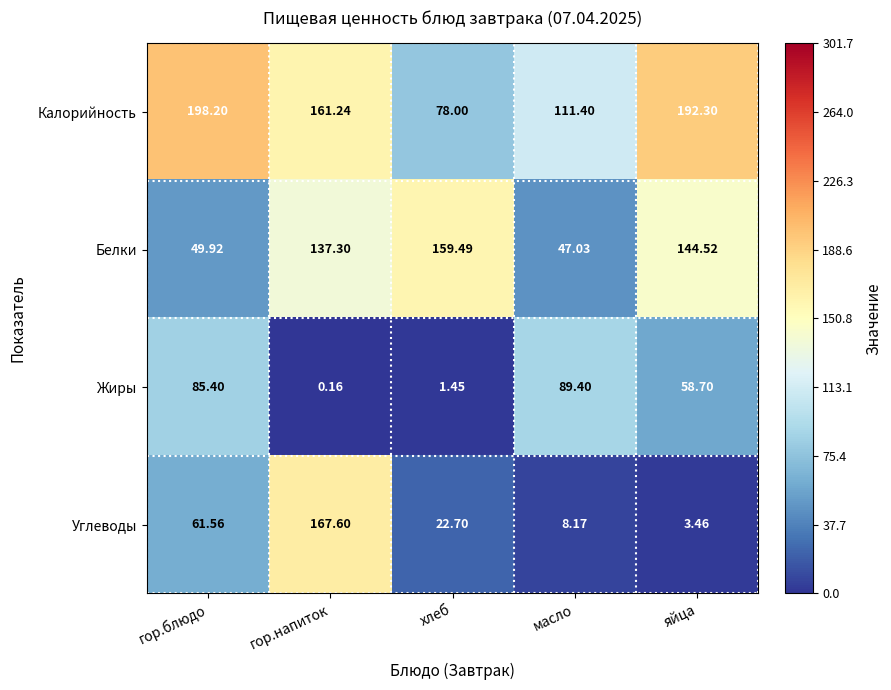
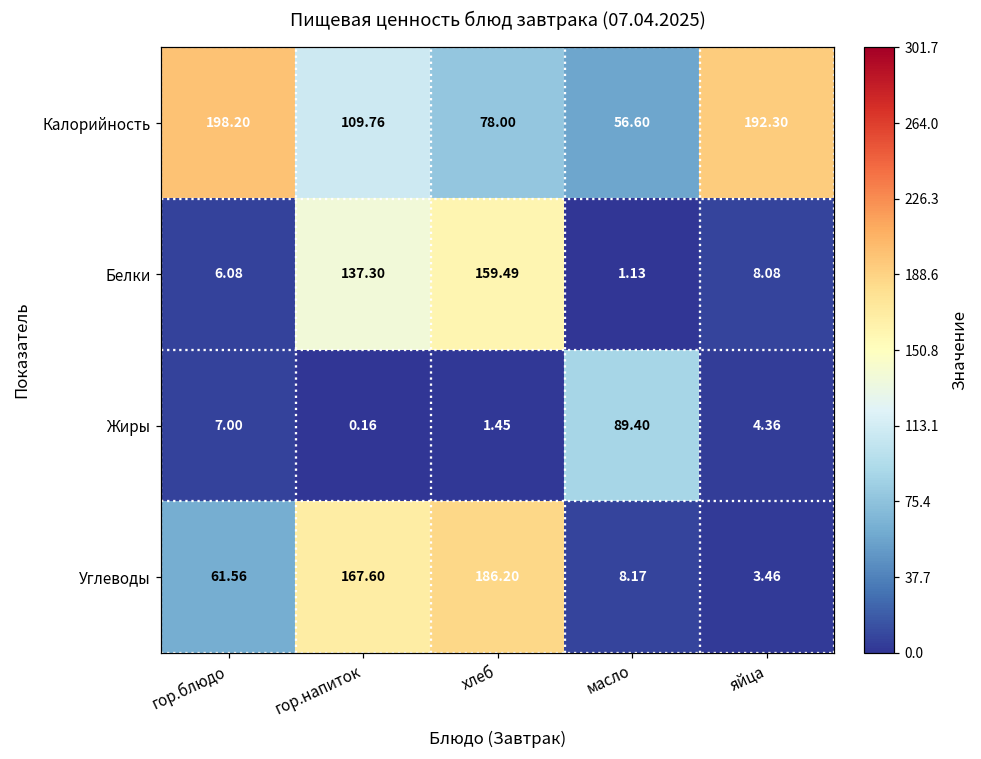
Калорийность, гор.напиток: 161.24 -> 109.76
Калорийность, масло: 111.40 -> 56.60
Белки, гор.блюдо: 49.92 -> 6.08
Белки, масло: 47.03 -> 1.13
Белки, яйца: 144.52 -> 8.08
Жиры, гор.блюдо: 85.40 -> 7.00
Жиры, яйца: 58.70 -> 4.36
Углеводы, хлеб: 22.70 -> 186.20
